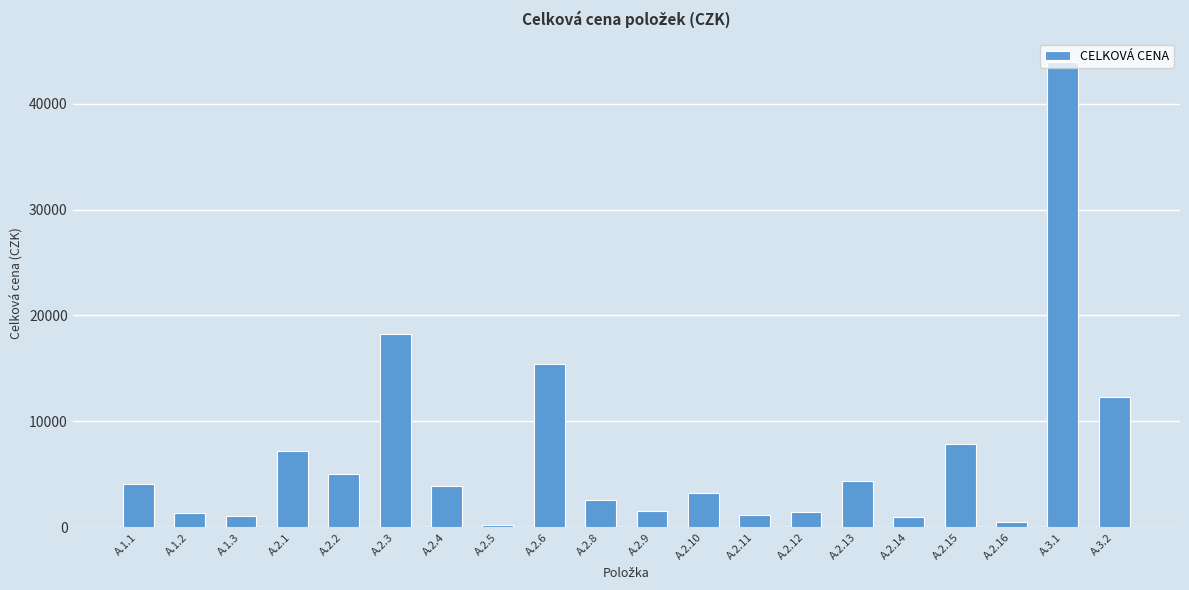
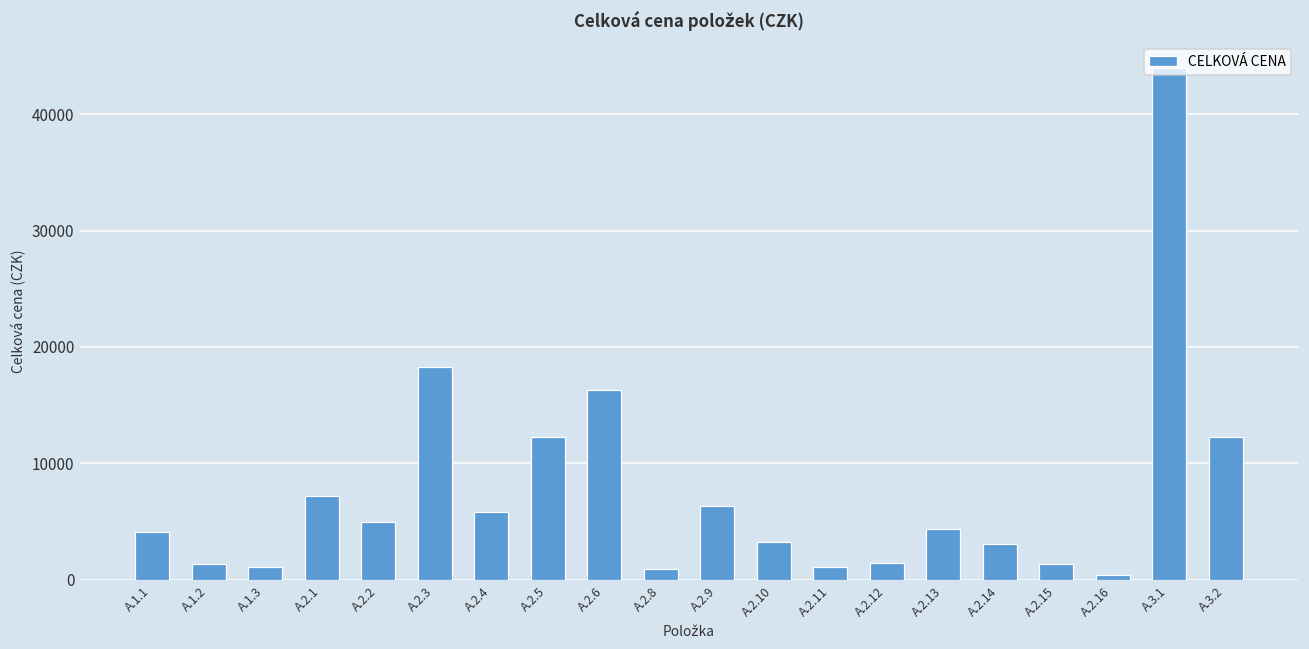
A.2.4: 3800 -> 5800
A.2.5: 200 -> 12300
A.2.6: 15400 -> 16300
A.2.8: 2600 -> 900
A.2.9: 1500 -> 6300
A.2.14: 1000 -> 3100
A.2.15: 7900 -> 1400
